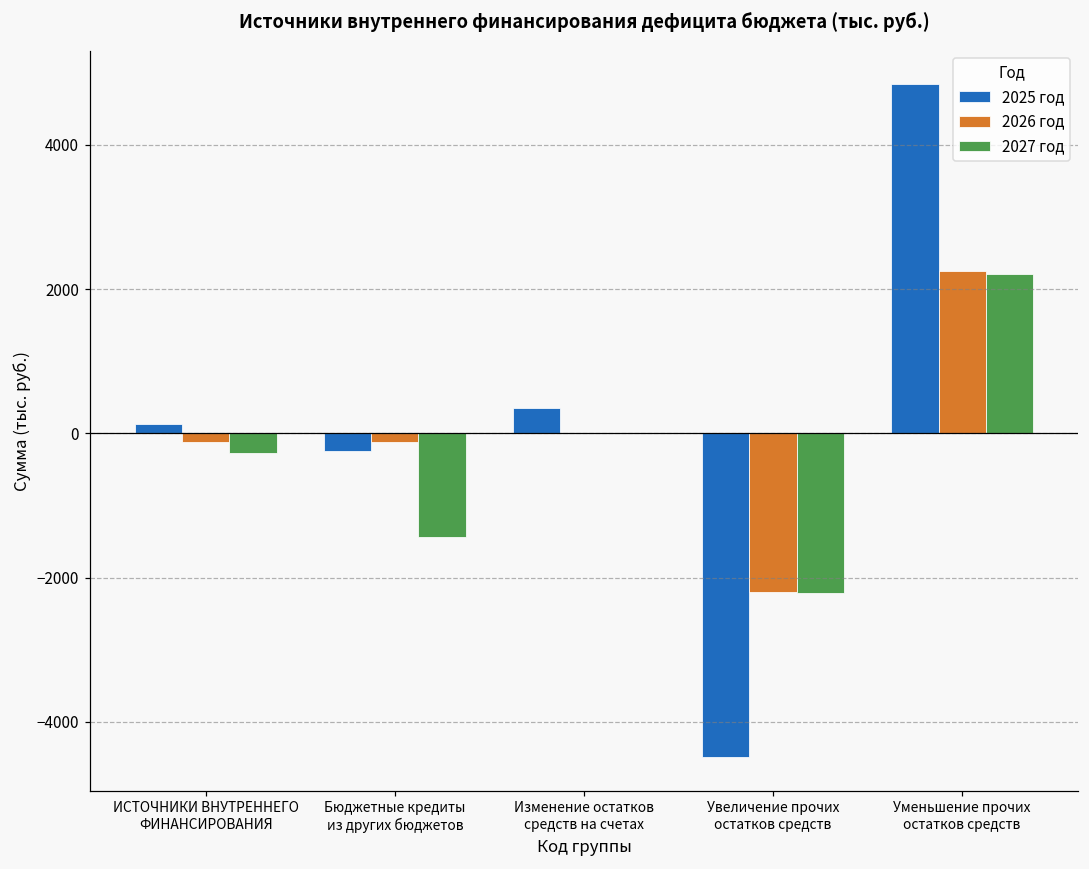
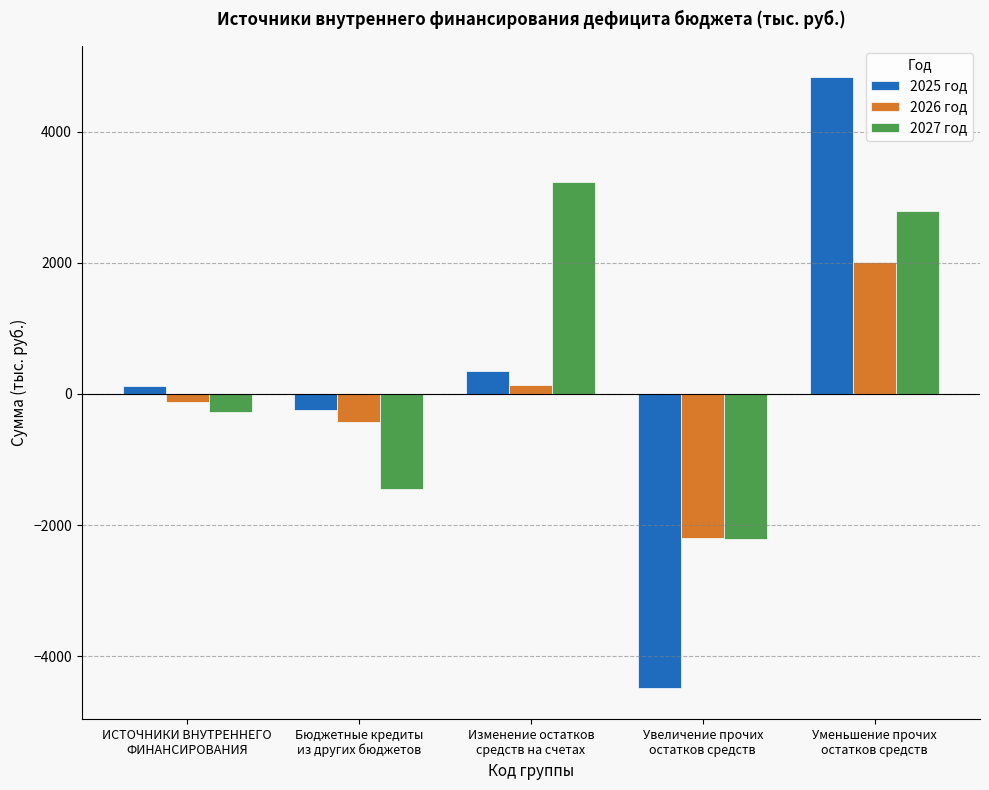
2026 год, Бюджетные кредиты из других бюджетов: -100 -> -400
2026 год, Изменение остатков средств на счетах: 0 -> 100
2027 год, Изменение остатков средств на счетах: 0 -> 3200
2026 год, Уменьшение прочих остатков средств: 2200 -> 2000
2027 год, Уменьшение прочих остатков средств: 2200 -> 2800
